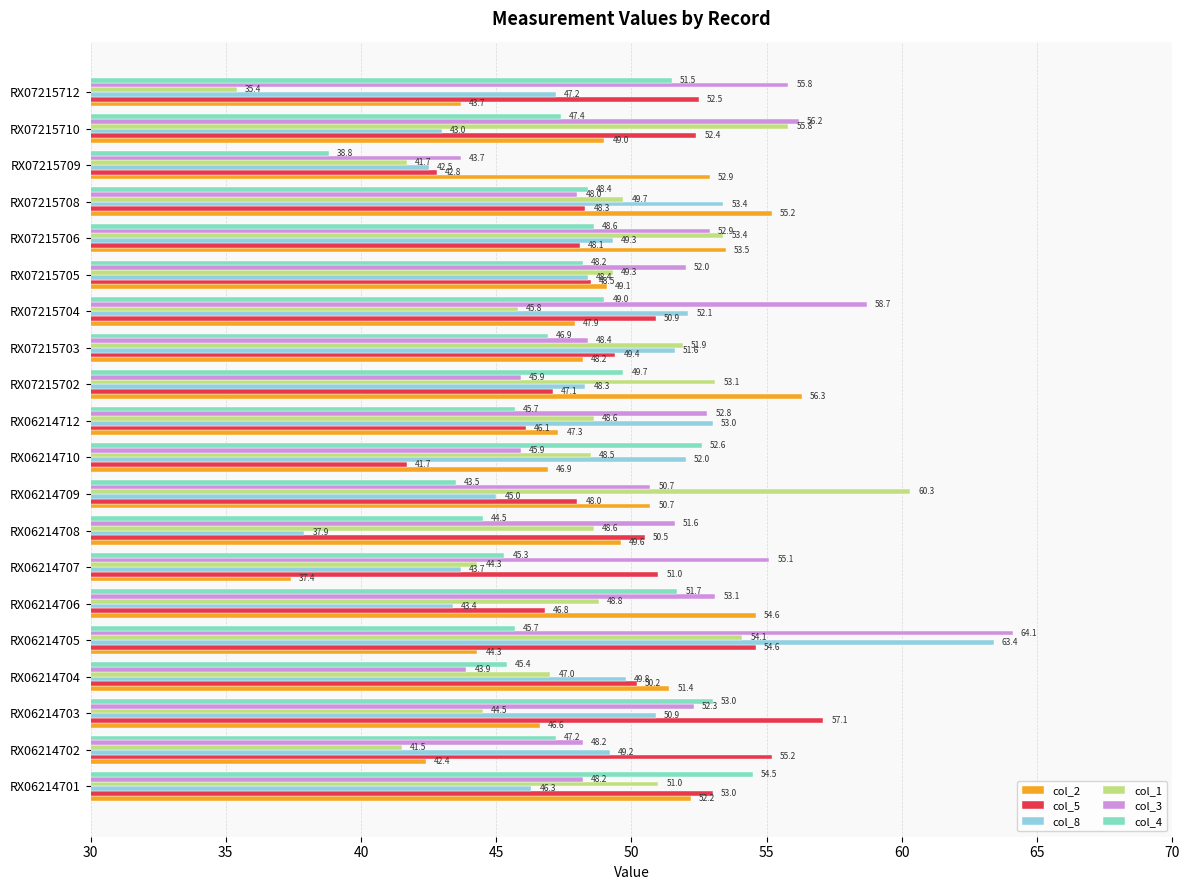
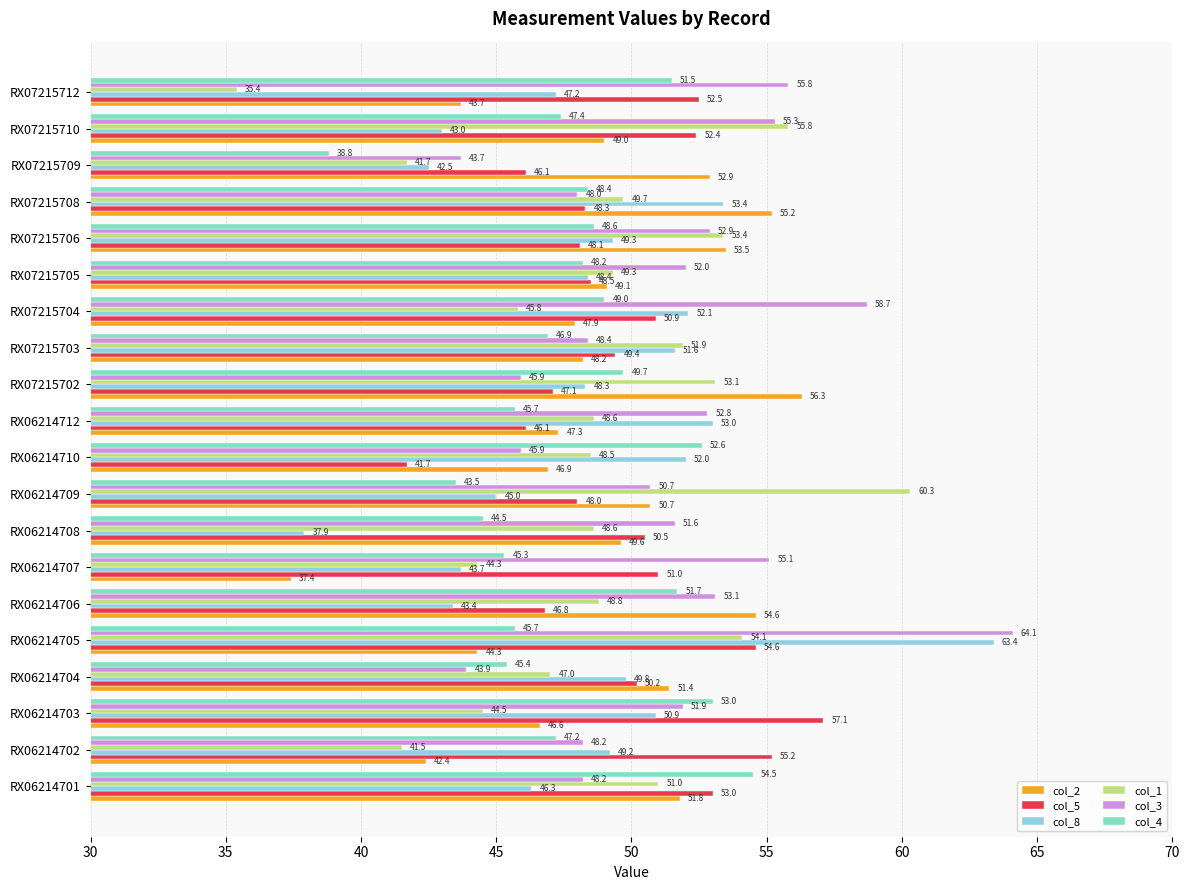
col_3, RX07215710: 56.2 -> 55.3
col_5, RX07215709: 42.8 -> 46.1
col_3, RX06214703: 52.3 -> 51.9
col_2, RX06214701: 52.2 -> 51.8
